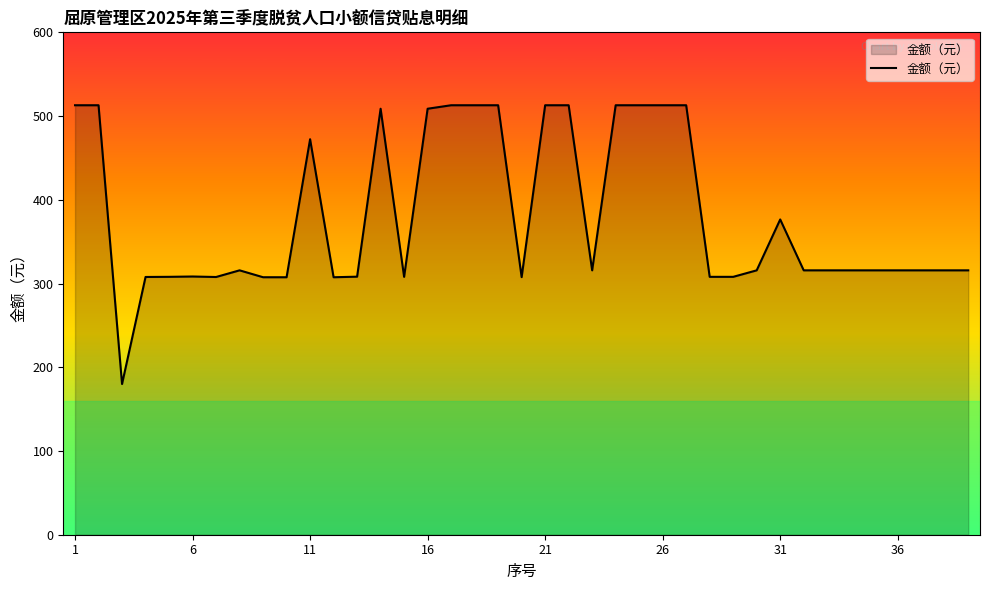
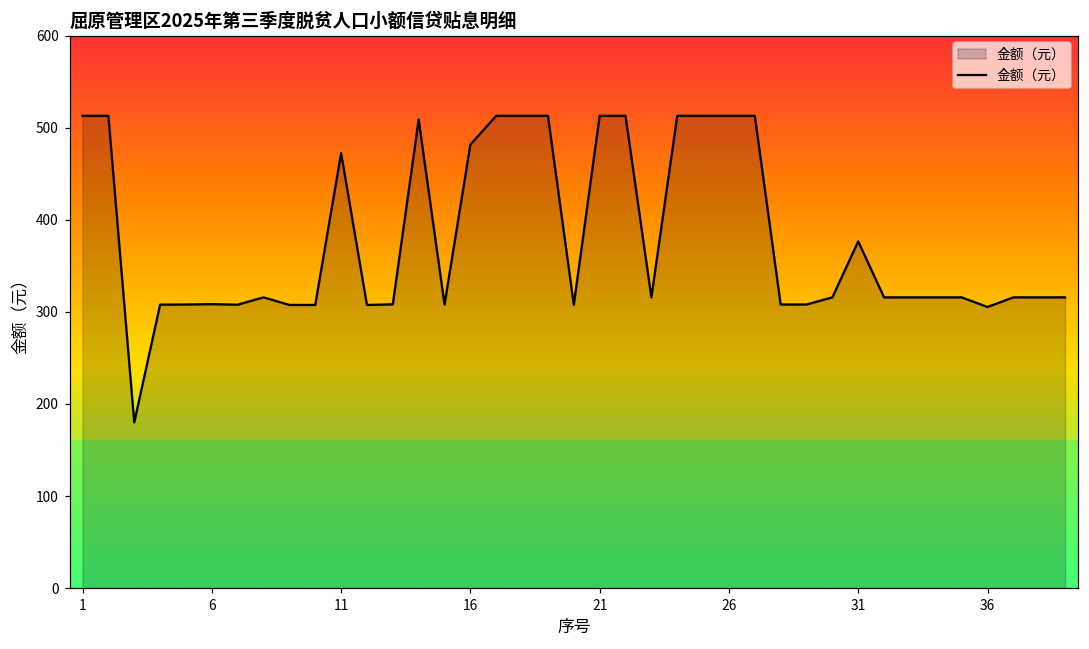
16: 510 -> 480
36: 320 -> 310
